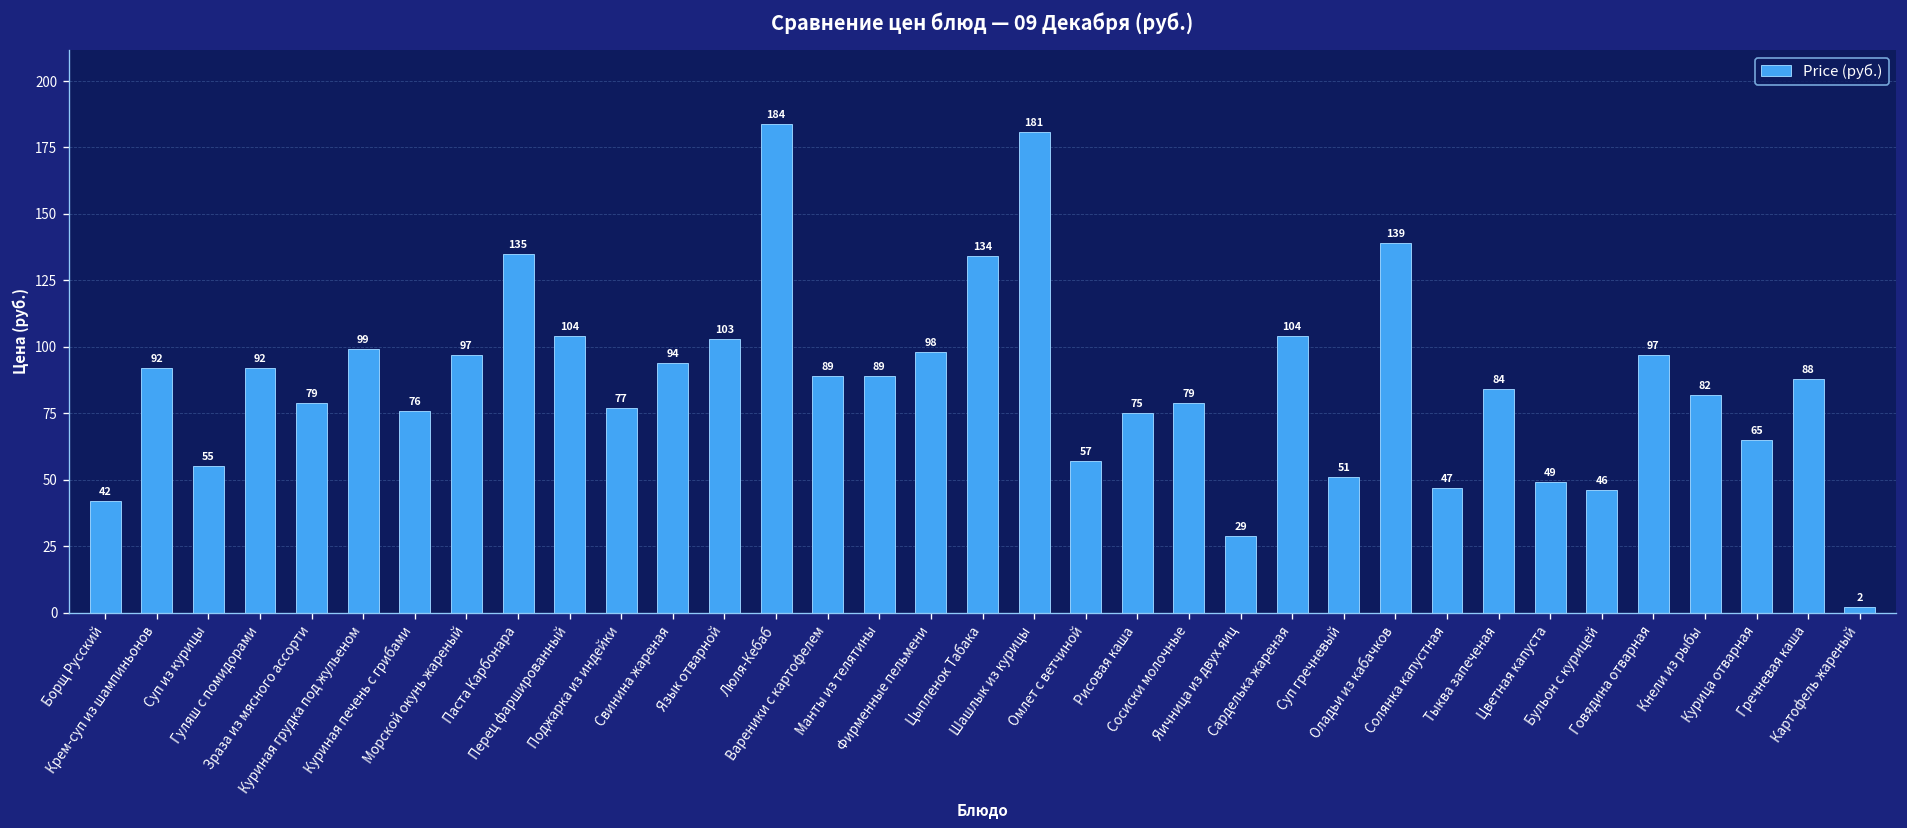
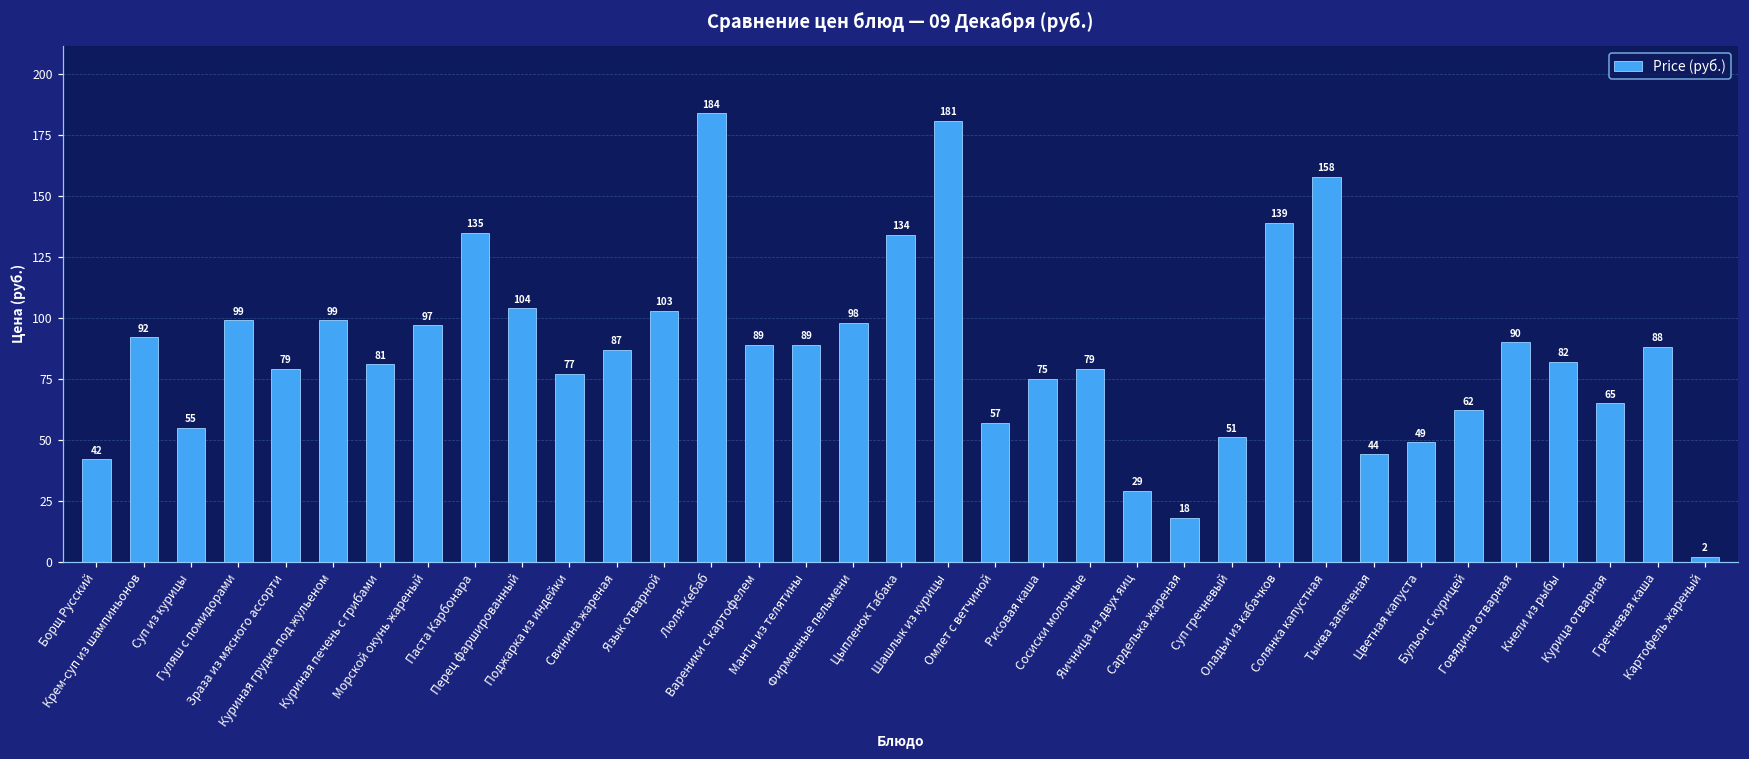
Гуляш с помидорами: 92 -> 99
Куриная печень с грибами: 76 -> 81
Свинина жареная: 94 -> 87
Сарделька жареная: 104 -> 18
Солянка капустная: 47 -> 158
Тыква запеченая: 84 -> 44
Бульон с курицей: 46 -> 62
Говядина отварная: 97 -> 90
